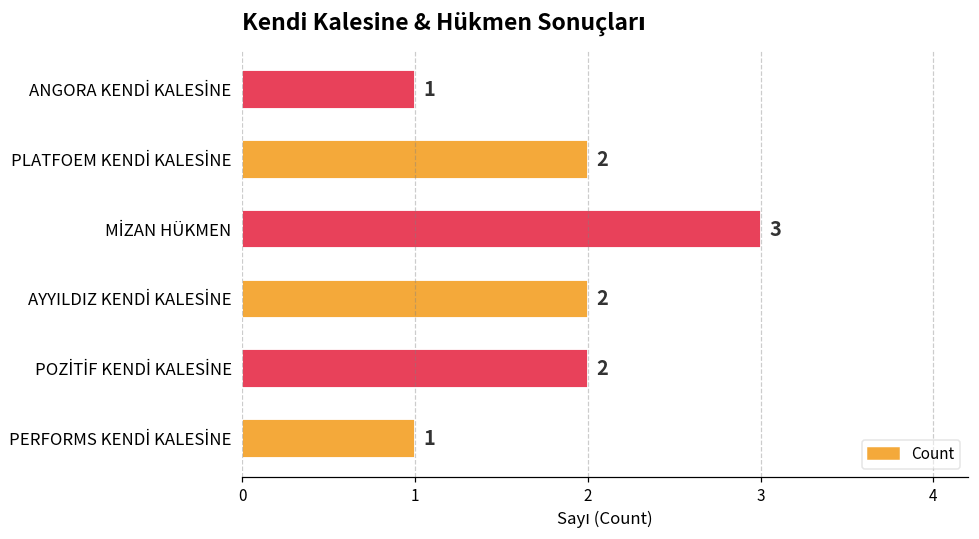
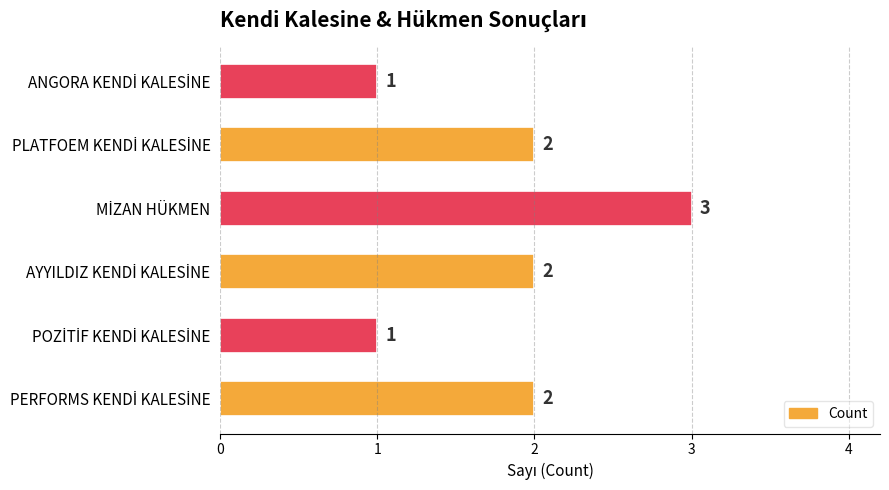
POZİTİF KENDİ KALESİNE: 2 -> 1
PERFORMS KENDİ KALESİNE: 1 -> 2
